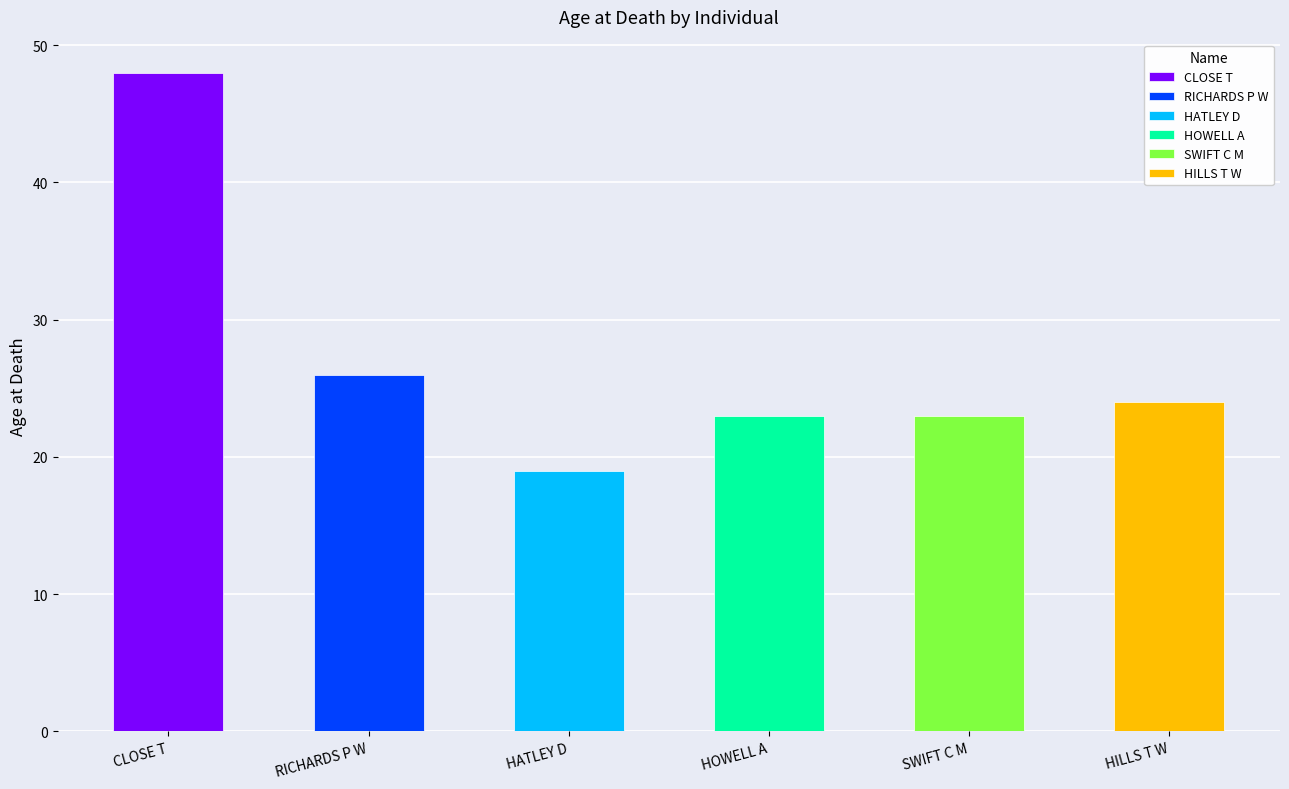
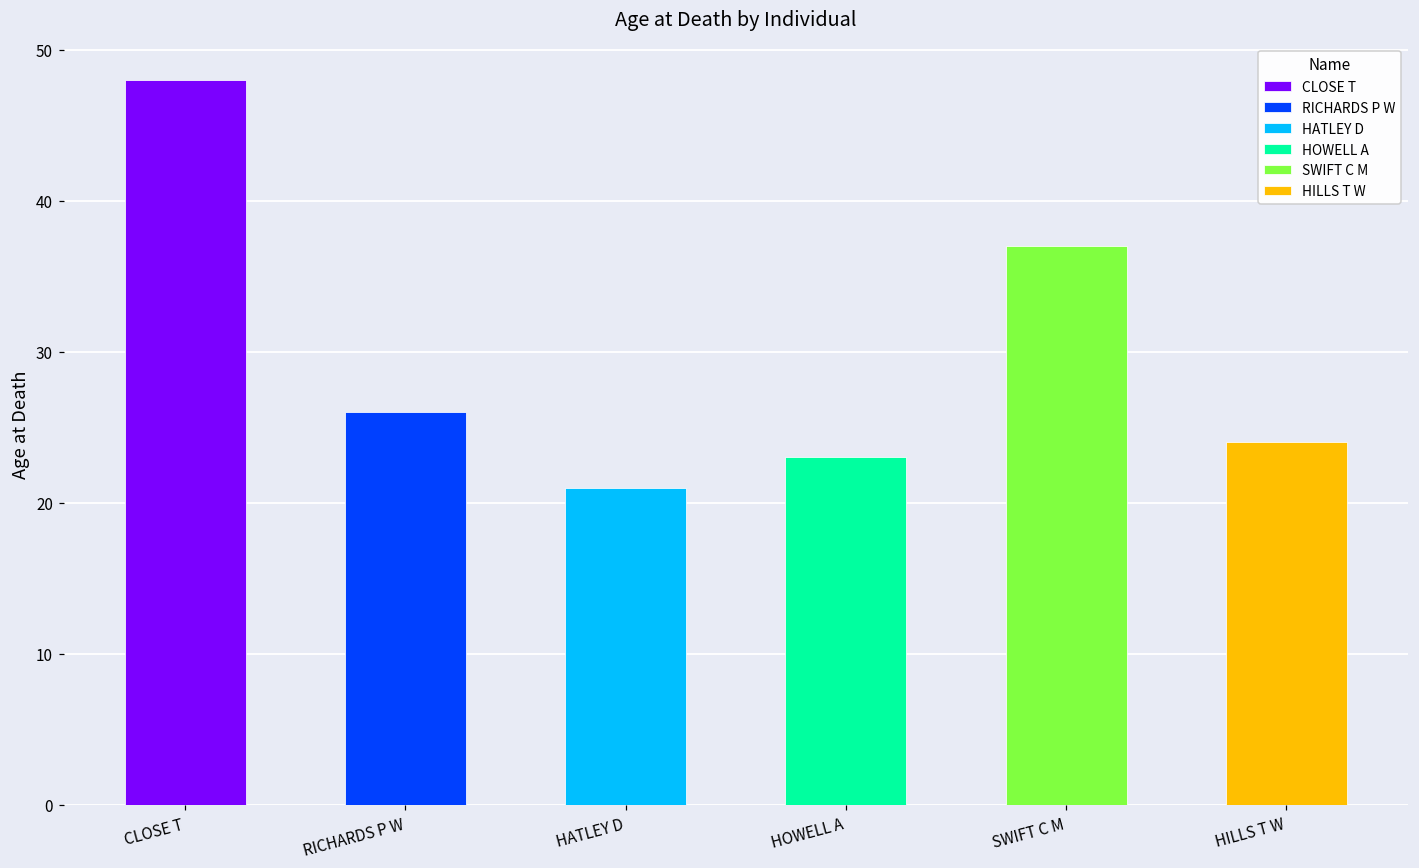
HATLEY D: 19 -> 21
SWIFT C M: 23 -> 37
